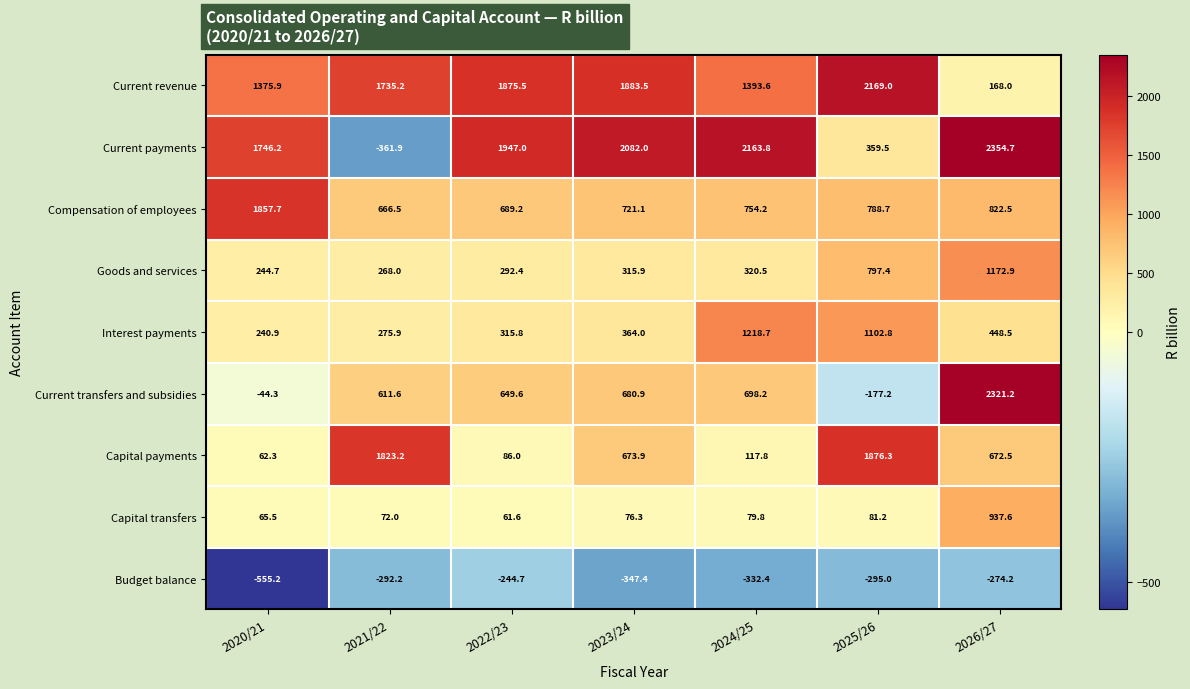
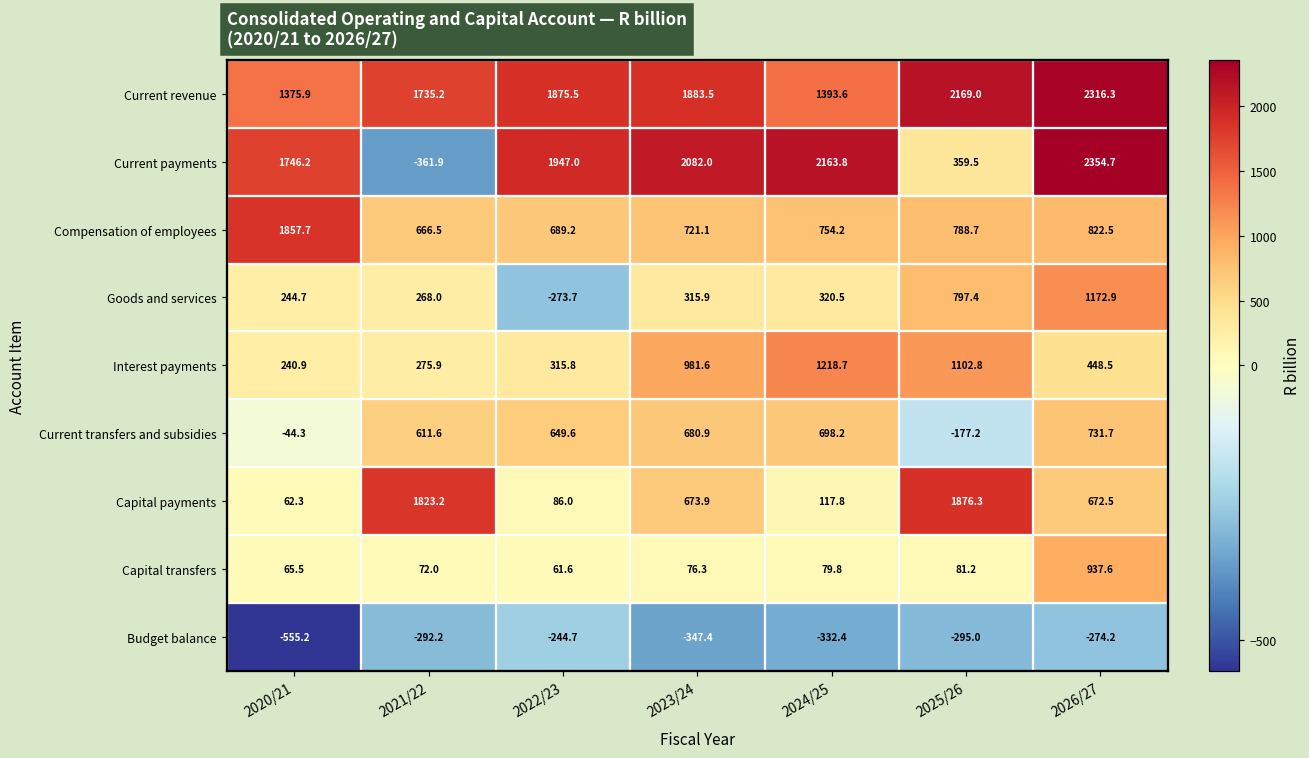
Current revenue, 2026/27: 168.0 -> 2316.3
Goods and services, 2022/23: 292.4 -> -273.7
Interest payments, 2023/24: 364.0 -> 981.6
Current transfers and subsidies, 2026/27: 2321.2 -> 731.7
